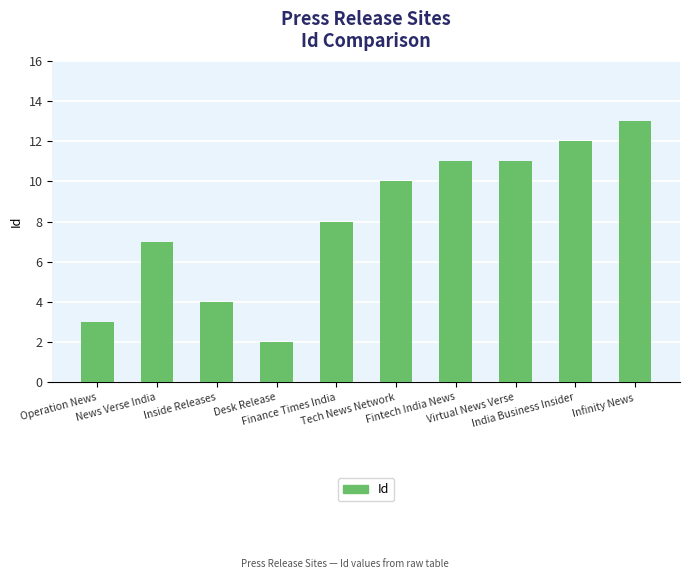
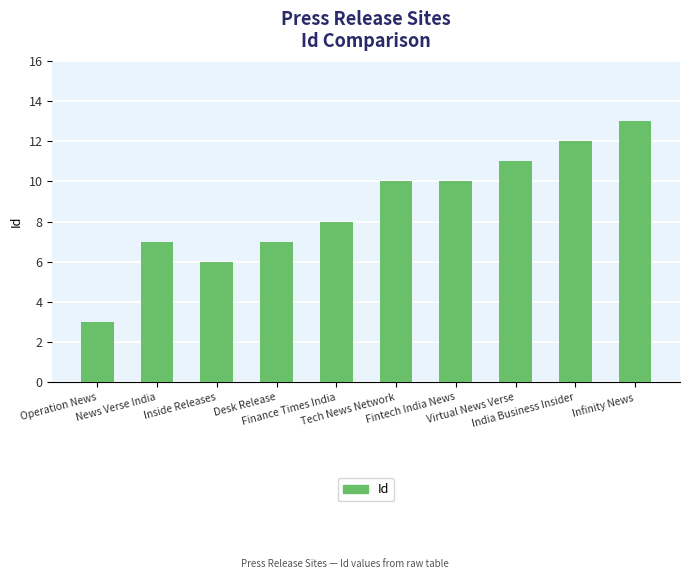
Inside Releases: 4 -> 6
Desk Release: 2 -> 7
Fintech India News: 11 -> 10
